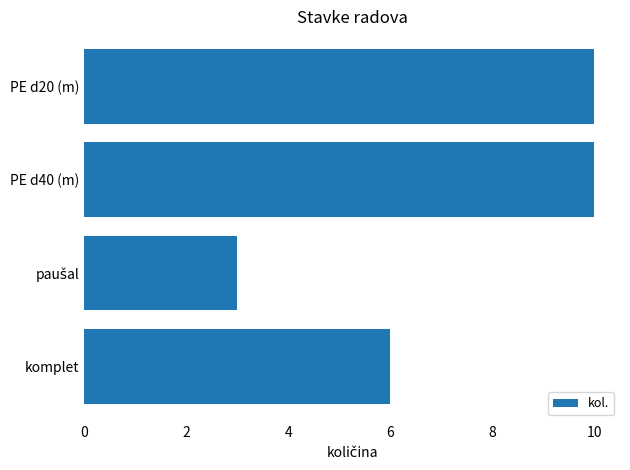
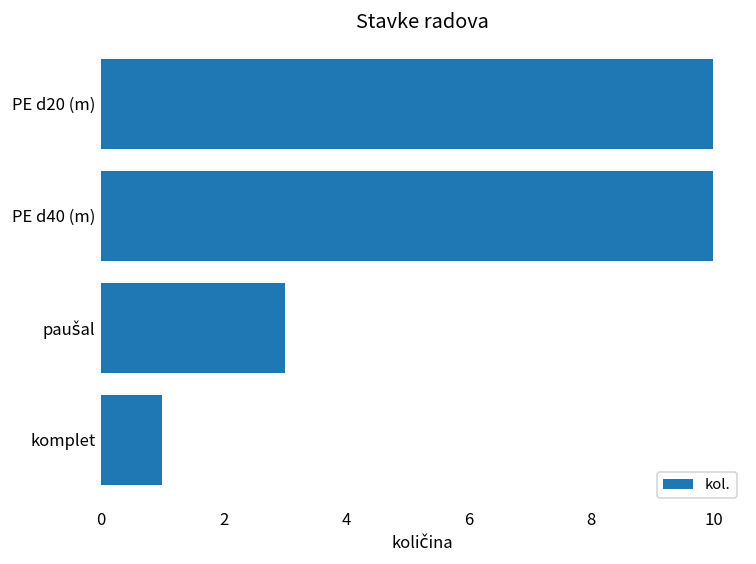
komplet: 6 -> 1
